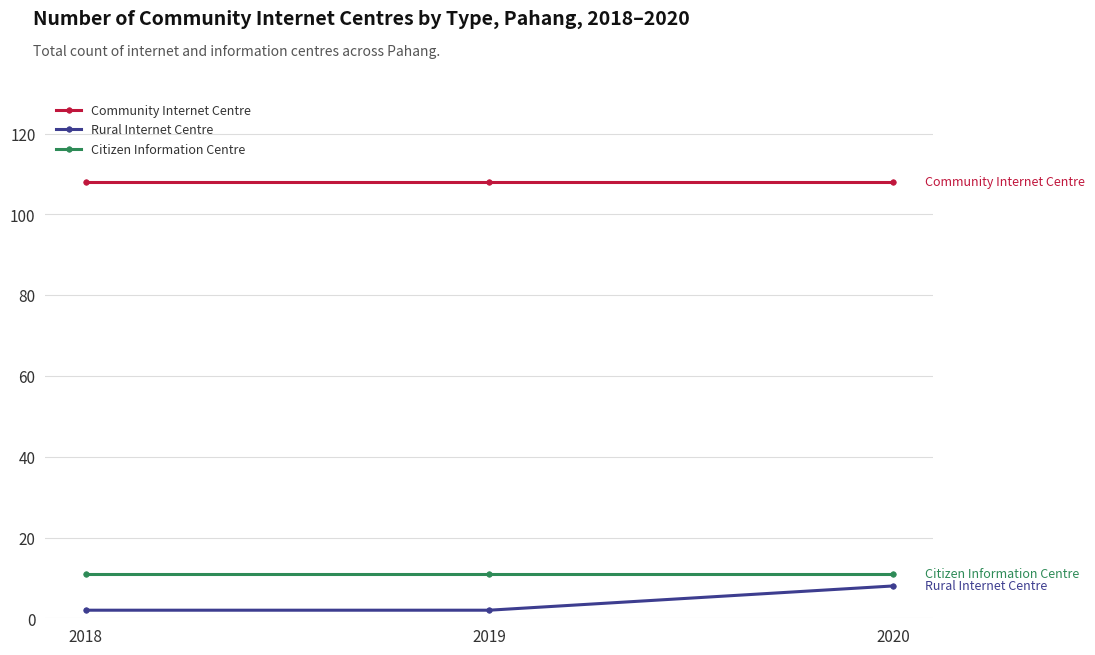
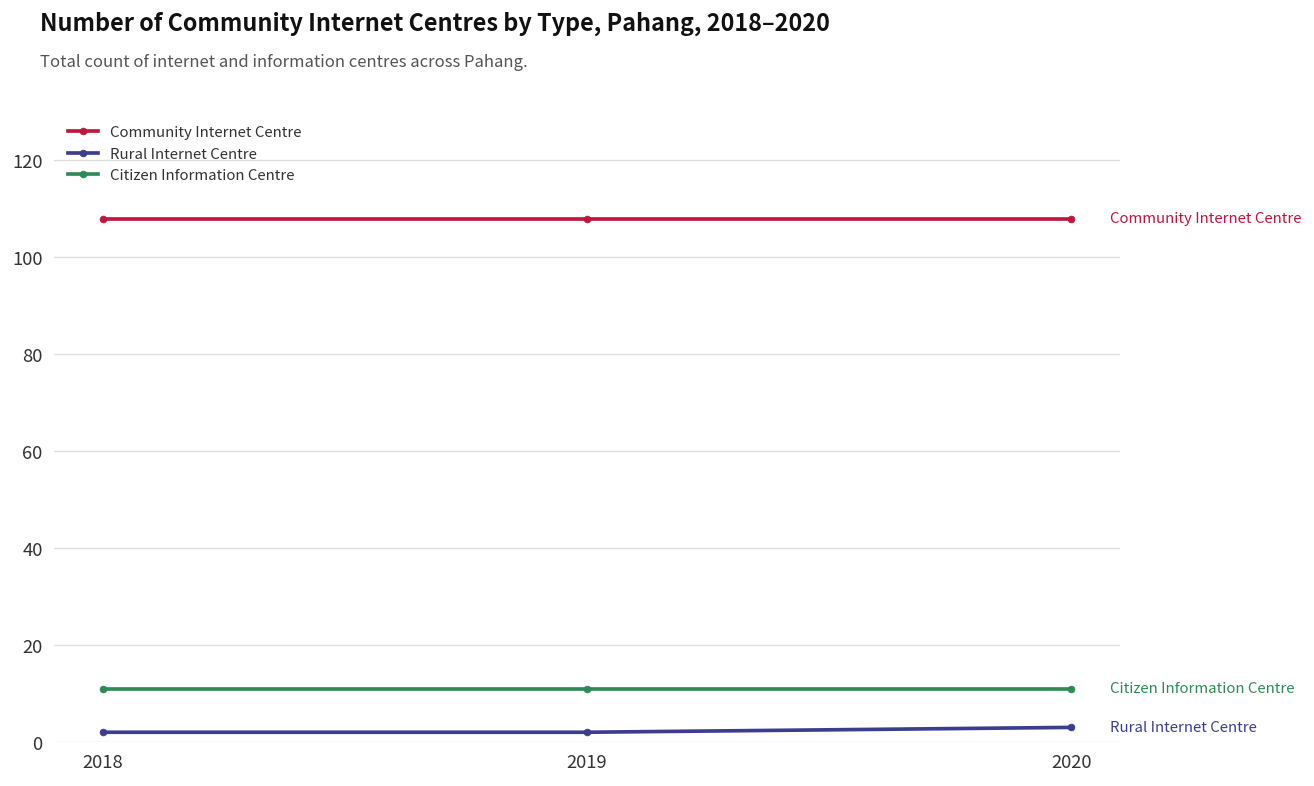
Rural Internet Centre, 2020: 8 -> 3
